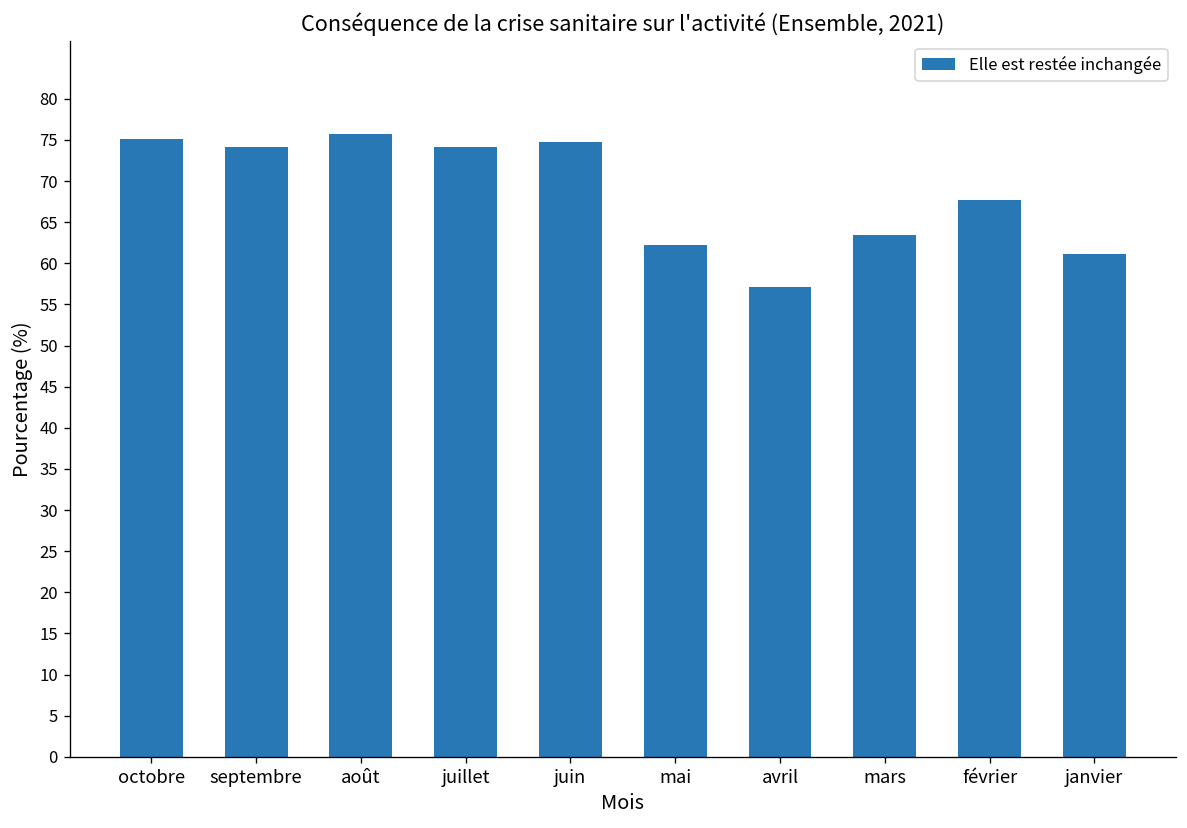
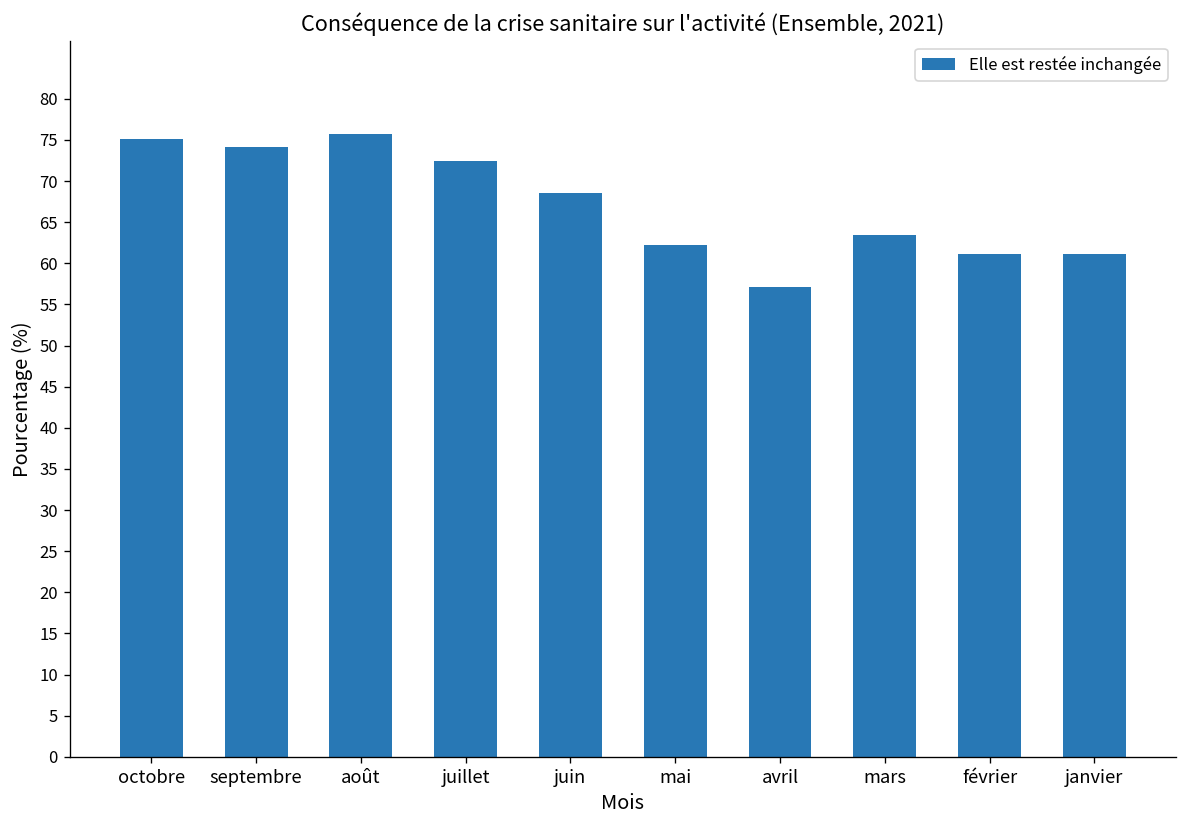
juillet: 74 -> 72
juin: 75 -> 69
février: 68 -> 61
